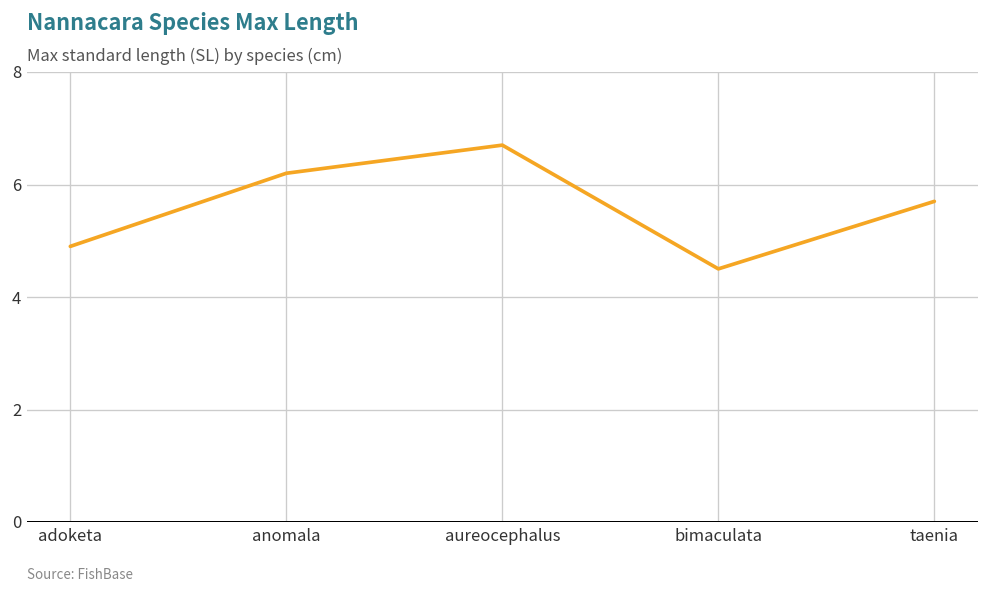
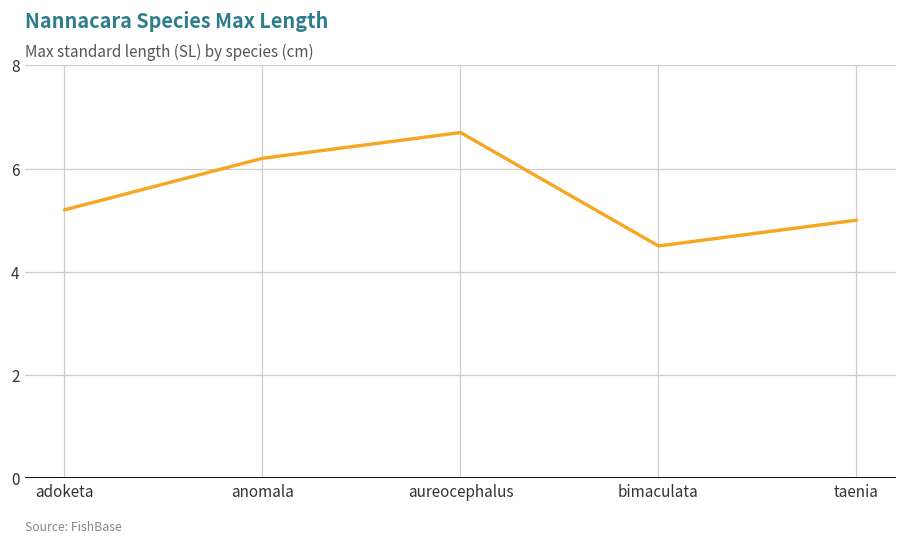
adoketa: 4.9 -> 5.2
taenia: 5.7 -> 5.0
